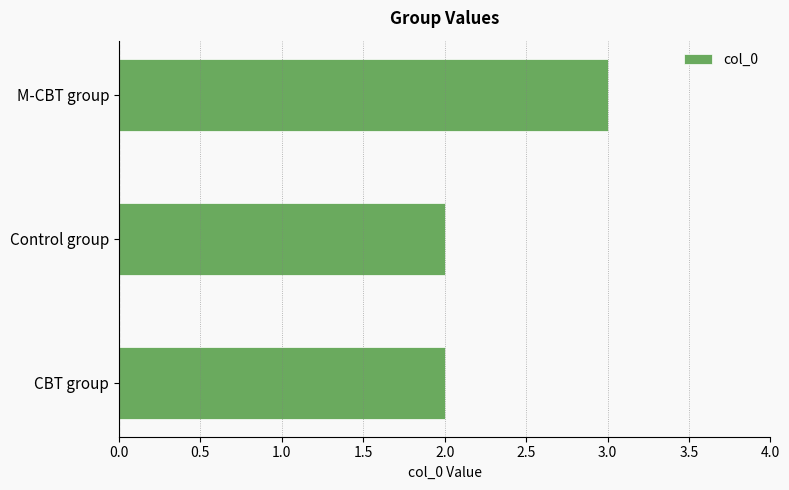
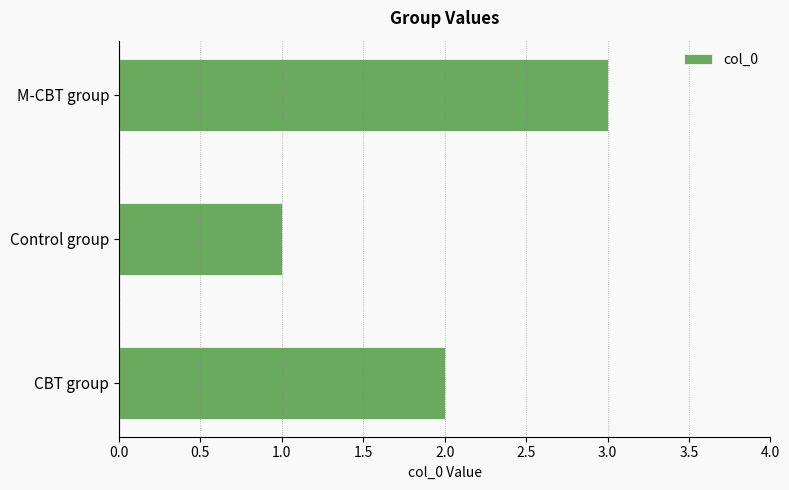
Control group: 2 -> 1
